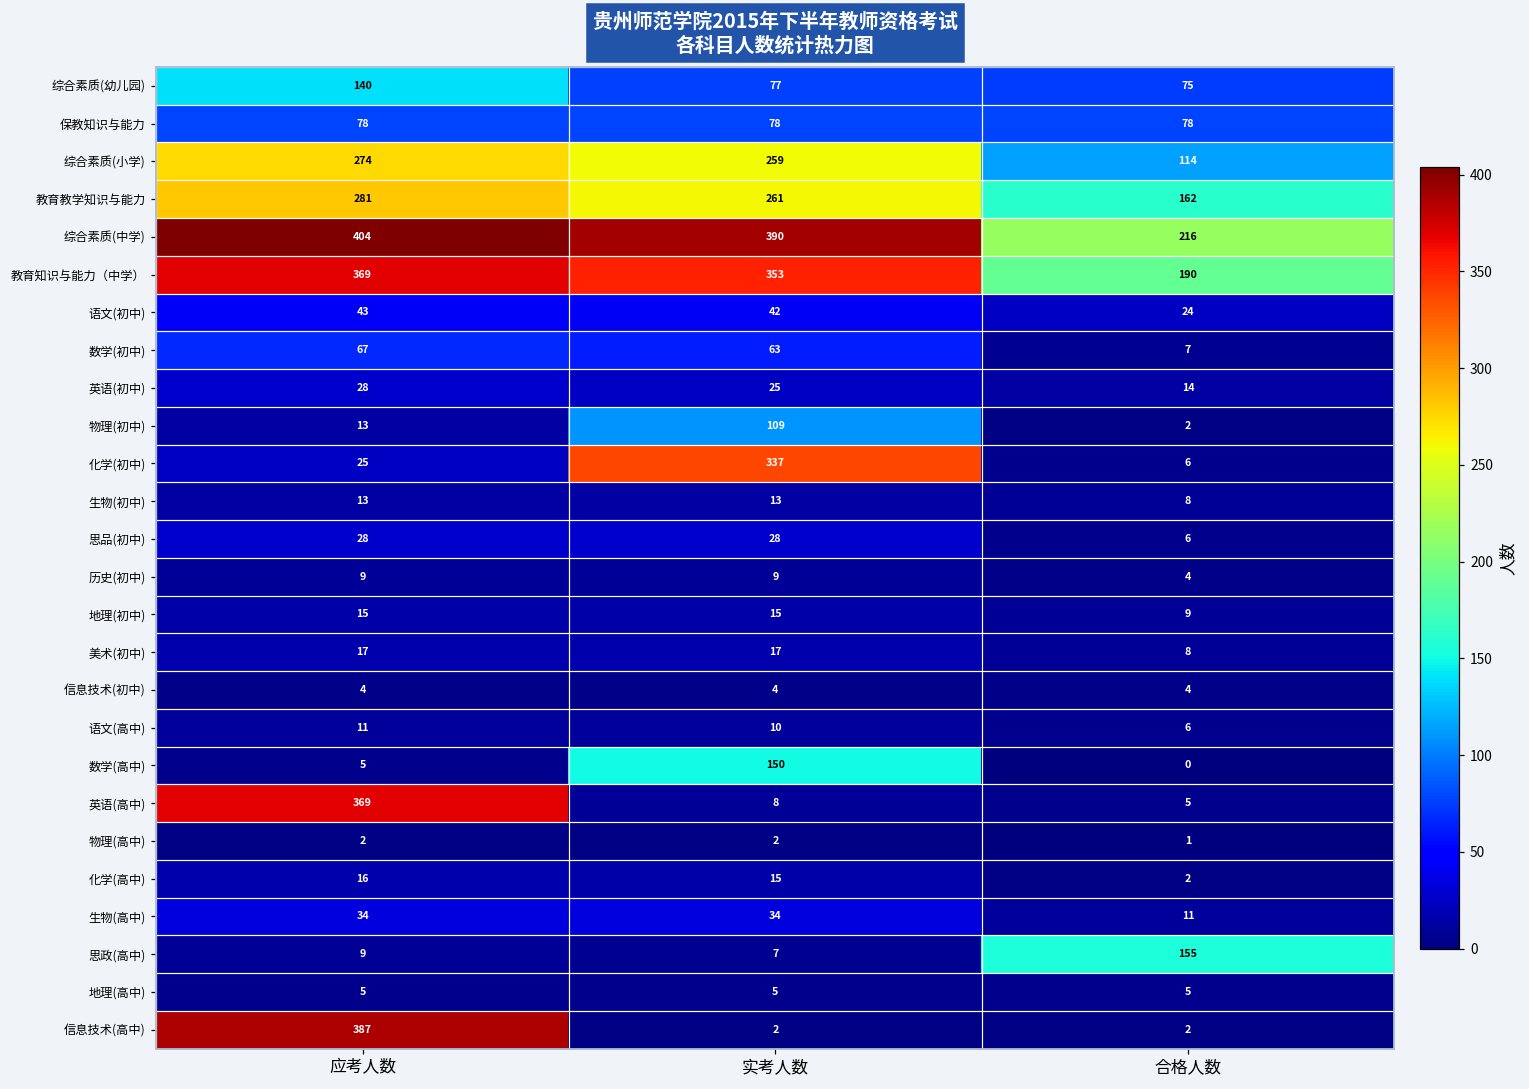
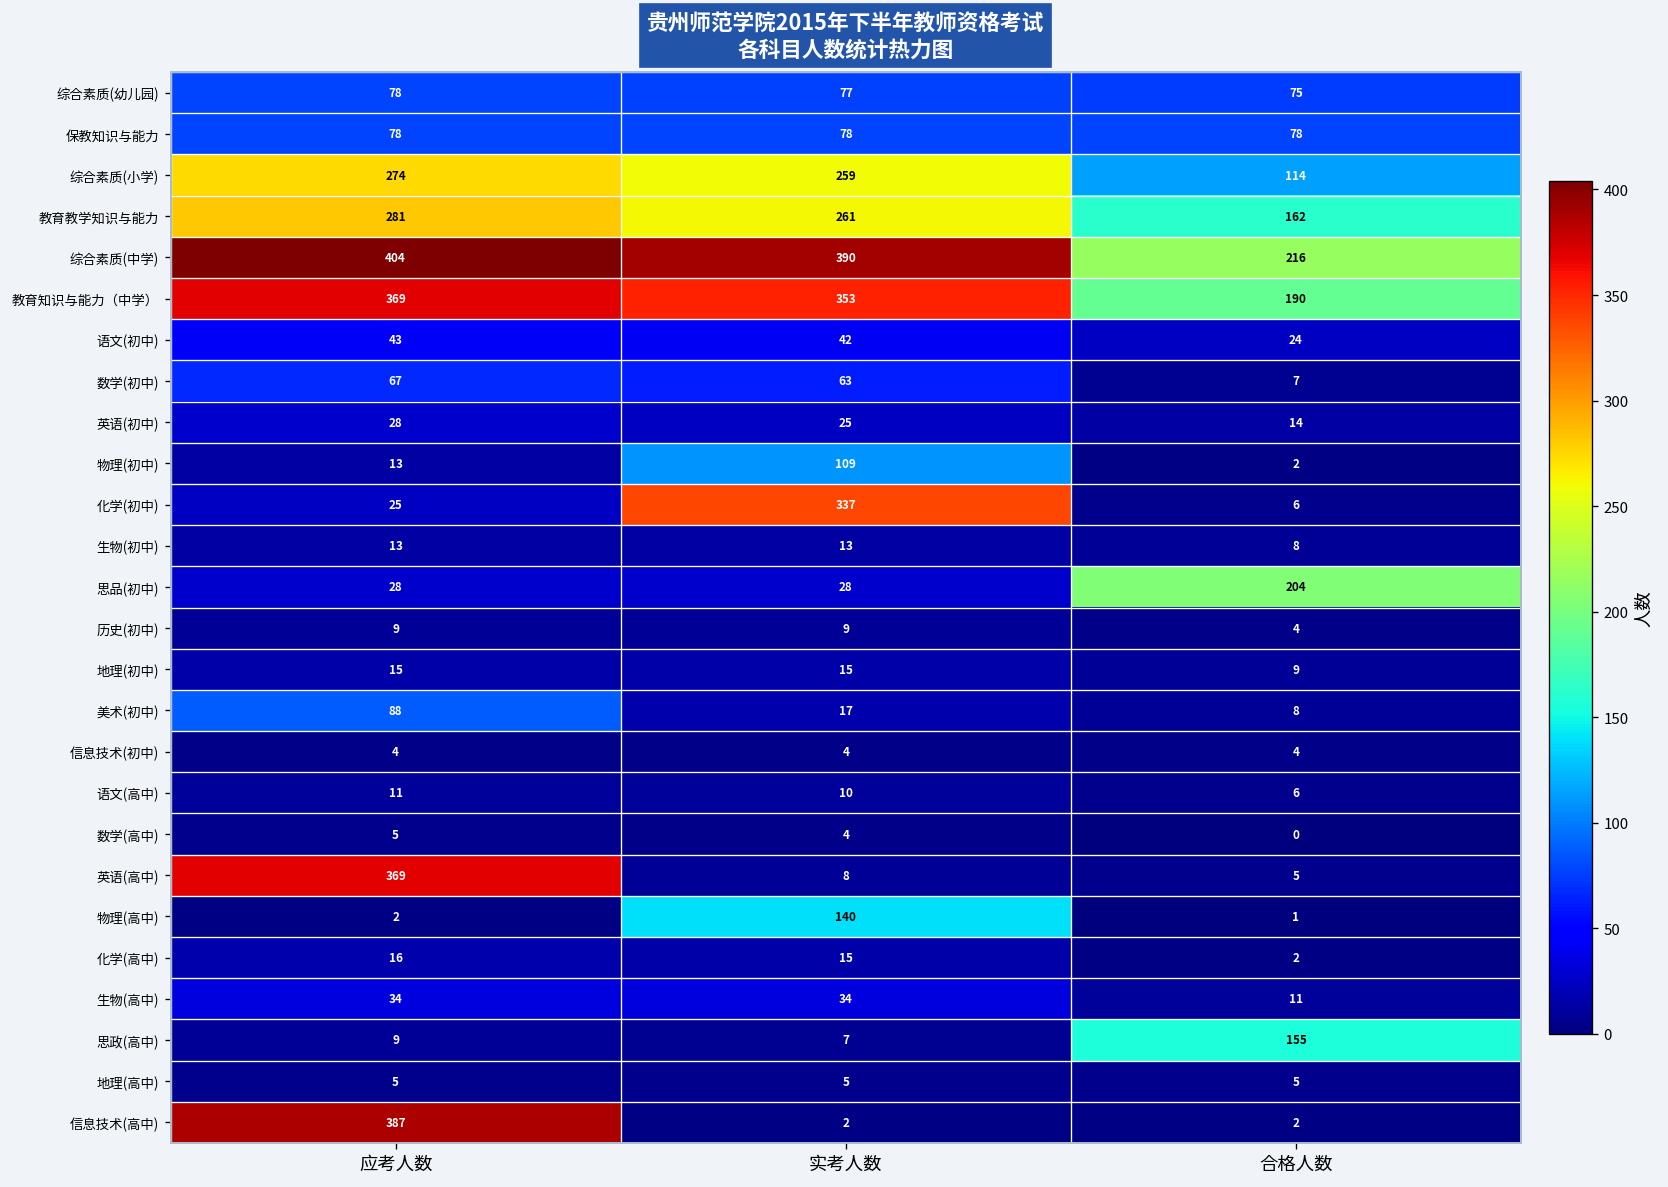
综合素质(幼儿园), 应考人数: 140 -> 78
思品(初中), 合格人数: 6 -> 204
美术(初中), 应考人数: 17 -> 88
数学(高中), 实考人数: 150 -> 4
物理(高中), 实考人数: 2 -> 140
